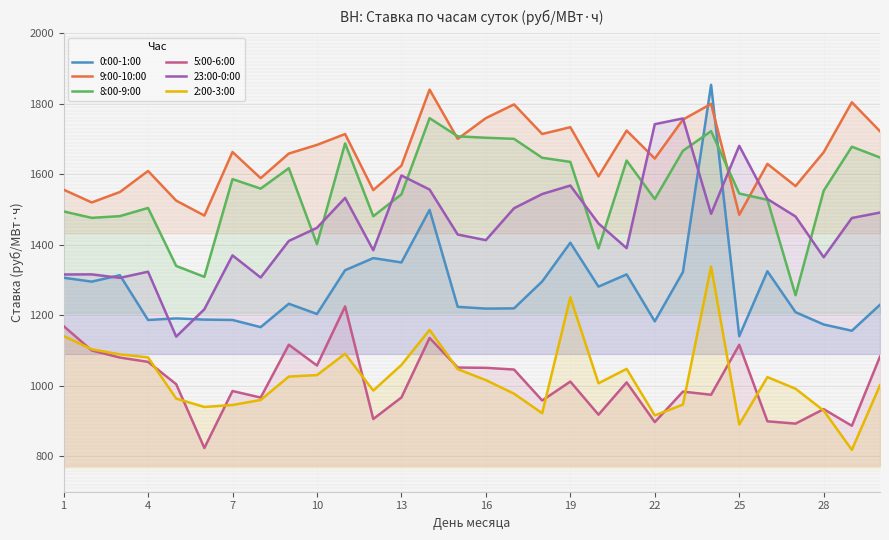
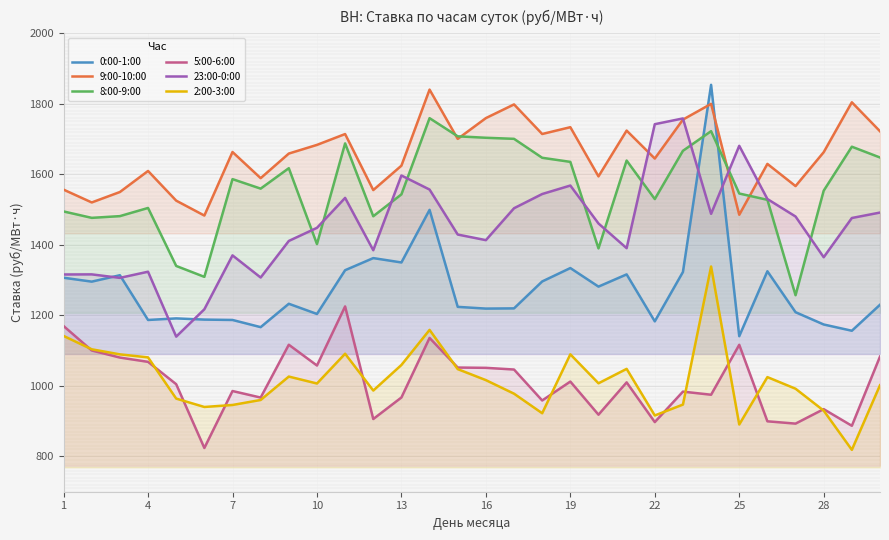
2:00-3:00, 10: 1030 -> 1010
0:00-1:00, 19: 1410 -> 1330
2:00-3:00, 19: 1250 -> 1090
